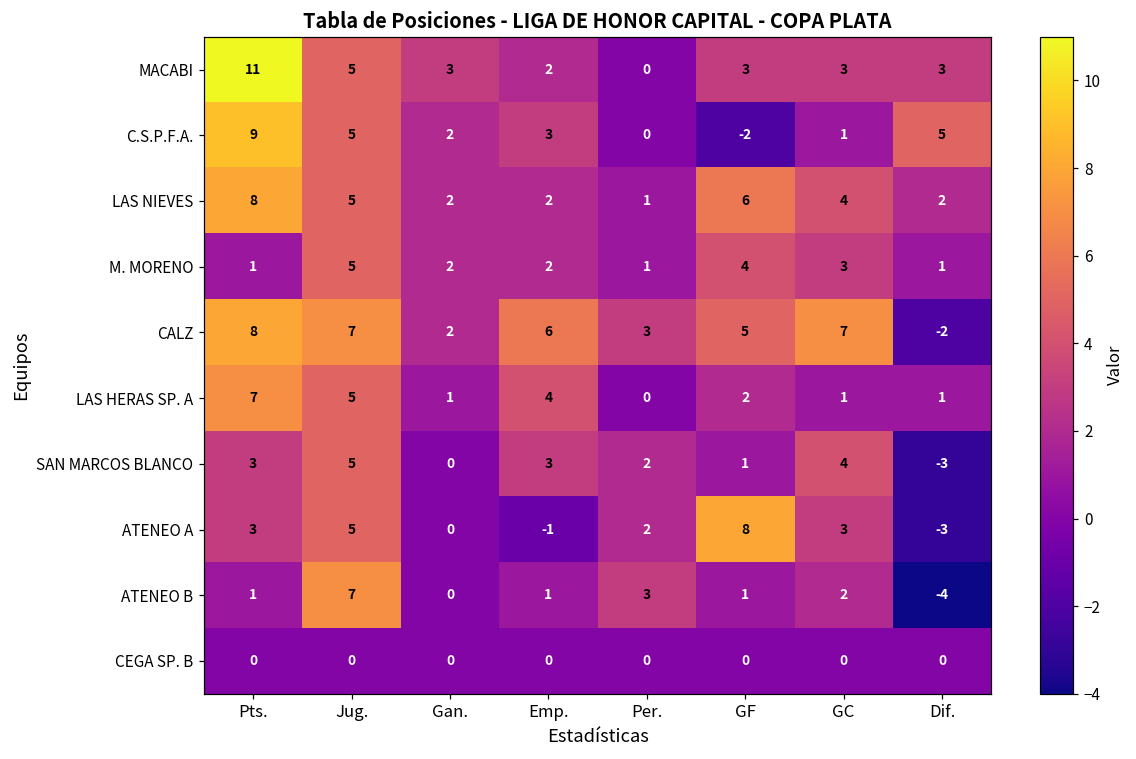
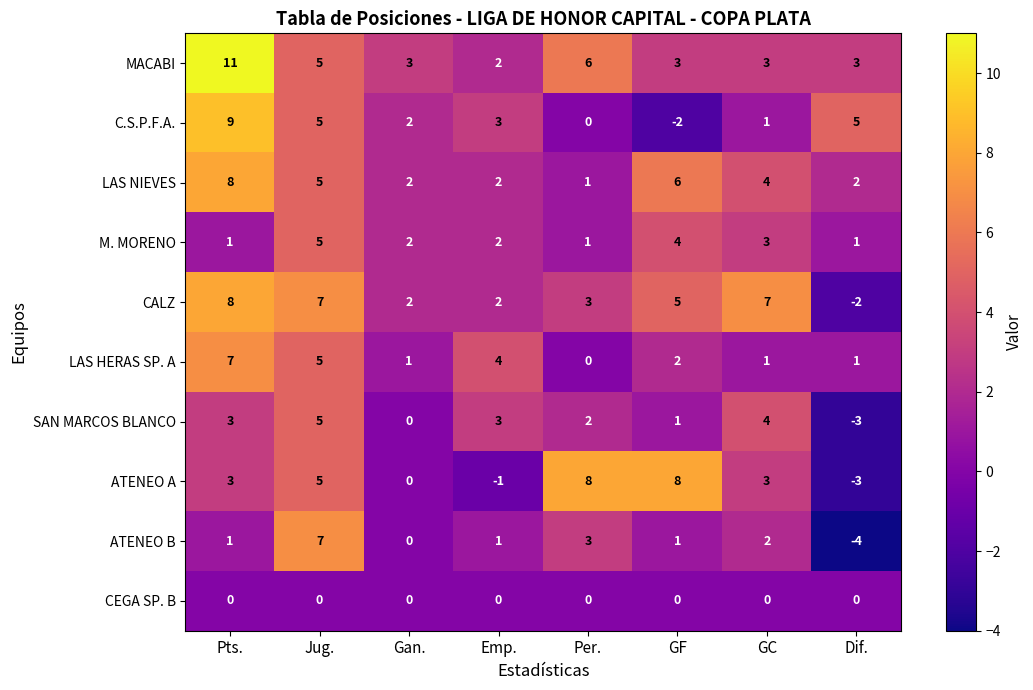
MACABI, Per.: 0 -> 6
CALZ, Emp.: 6 -> 2
ATENEO A, Per.: 2 -> 8
